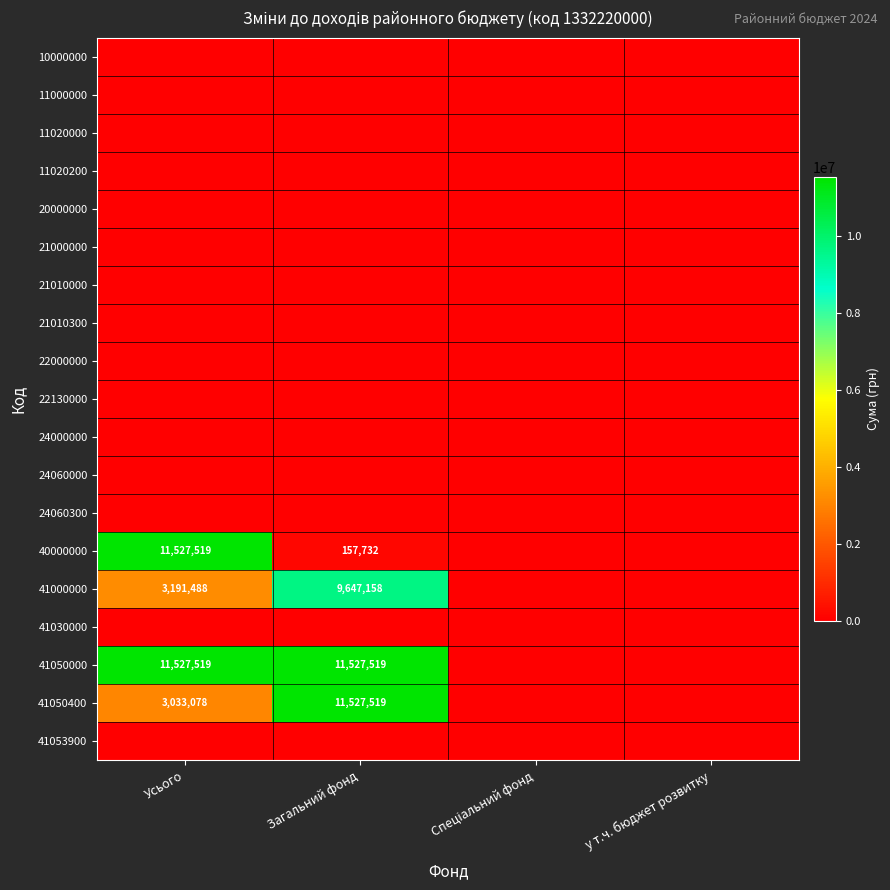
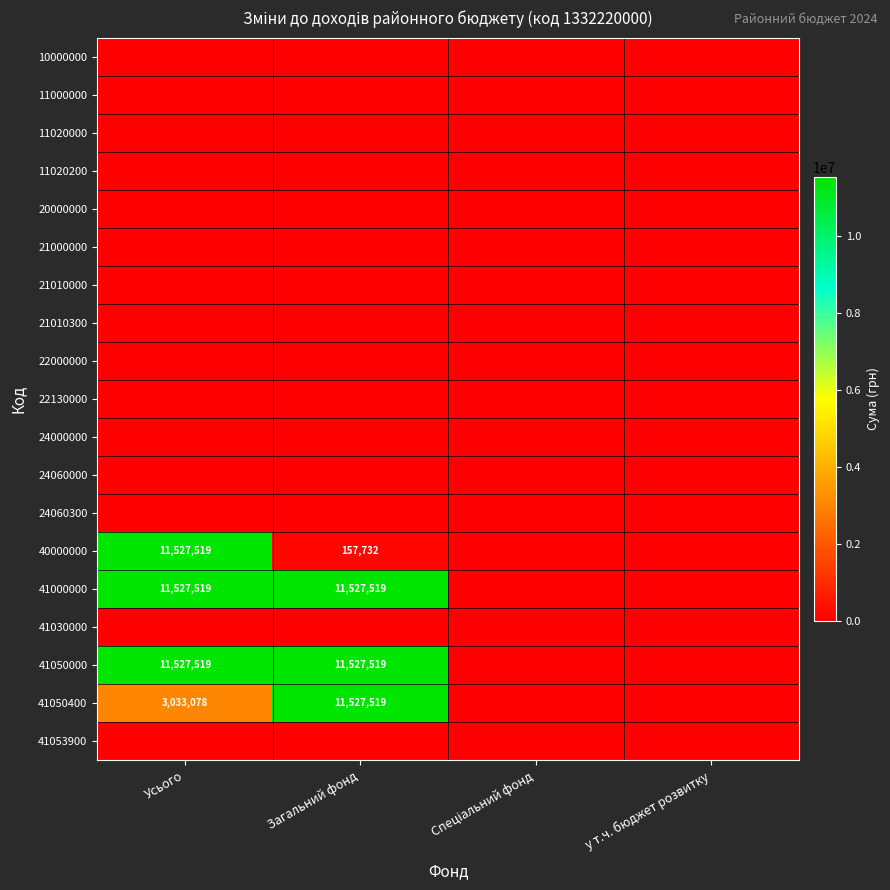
41000000, Усього: 3,191,488 -> 11,527,519
41000000, Загальний фонд: 9,647,158 -> 11,527,519
